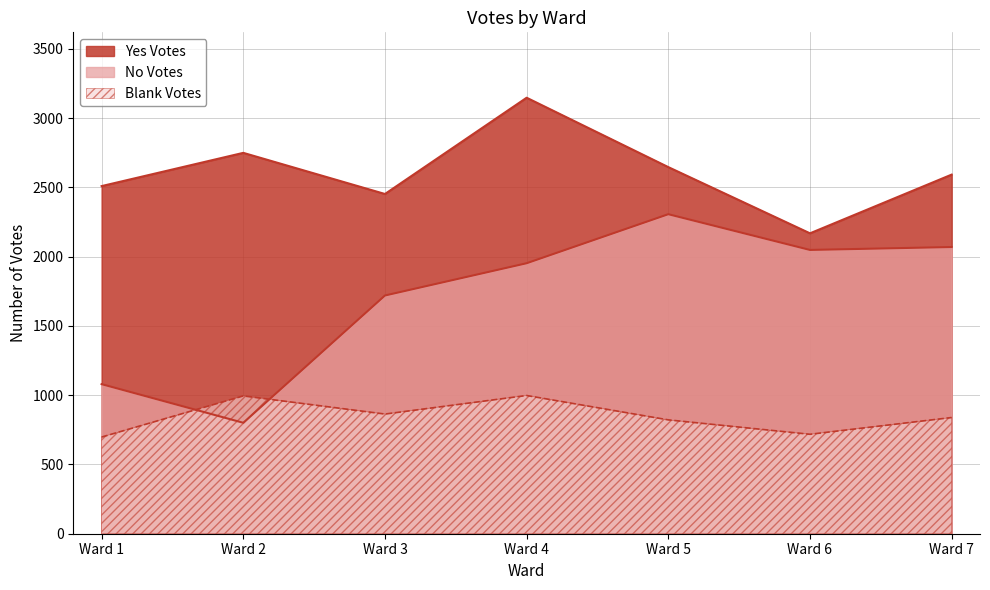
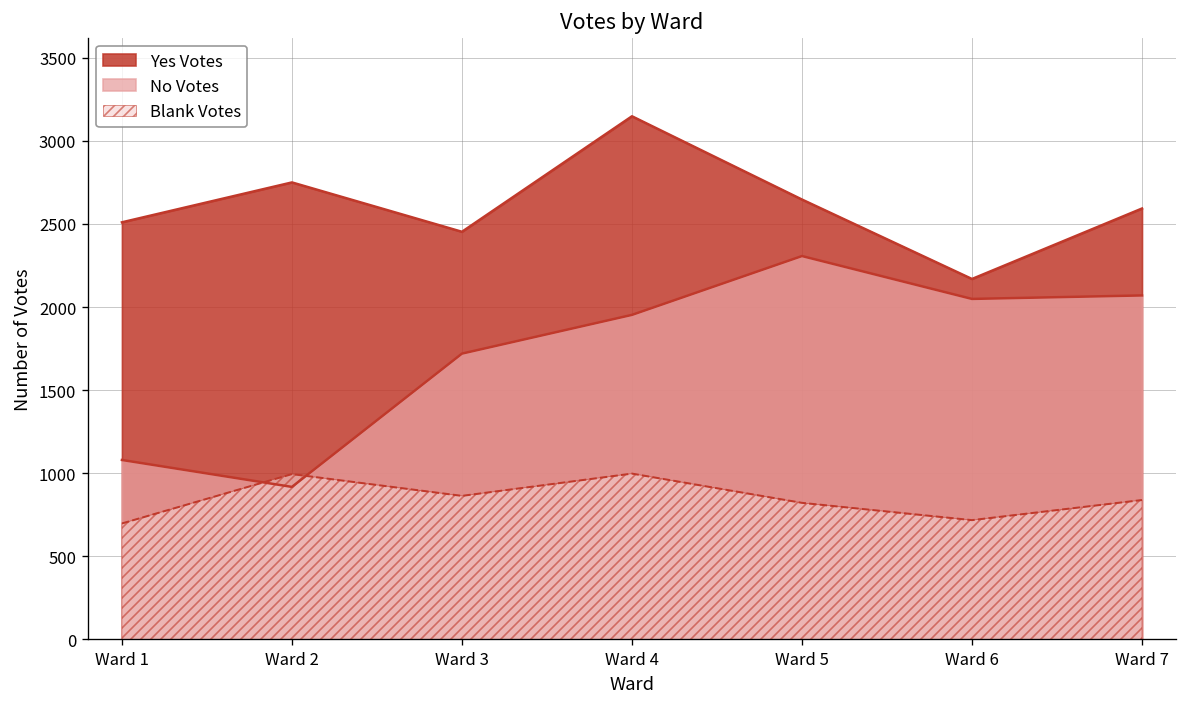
No Votes, Ward 2: 800 -> 920
